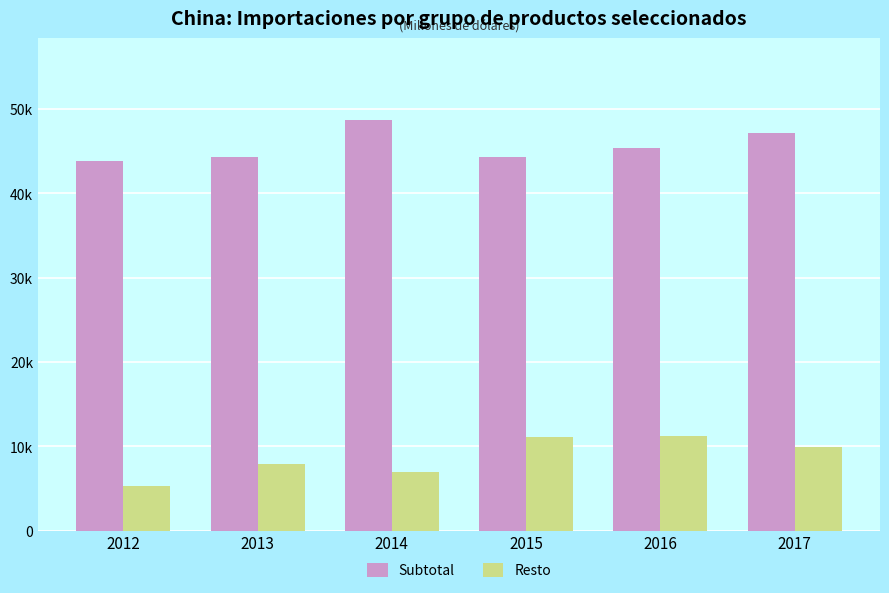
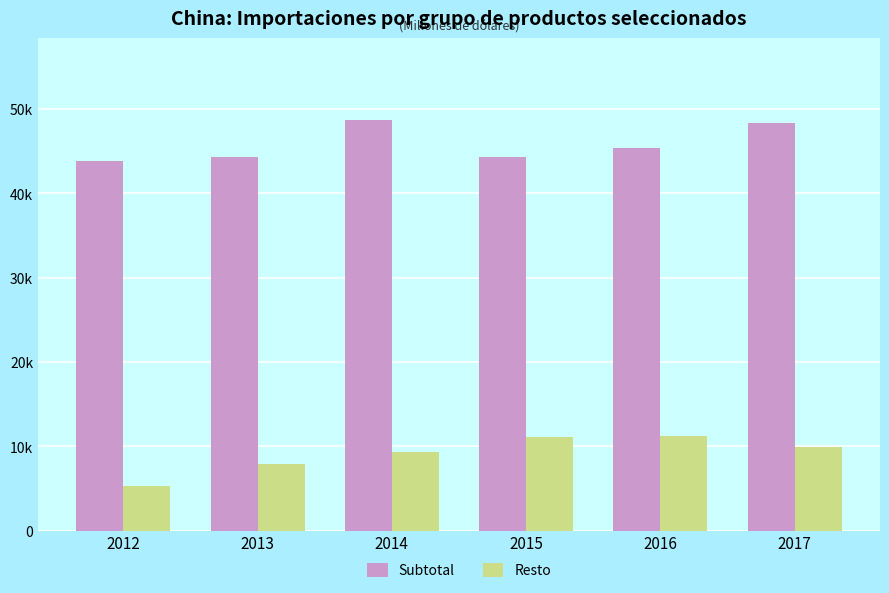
Resto, 2014: 7000 -> 9000
Subtotal, 2017: 47000 -> 48000
